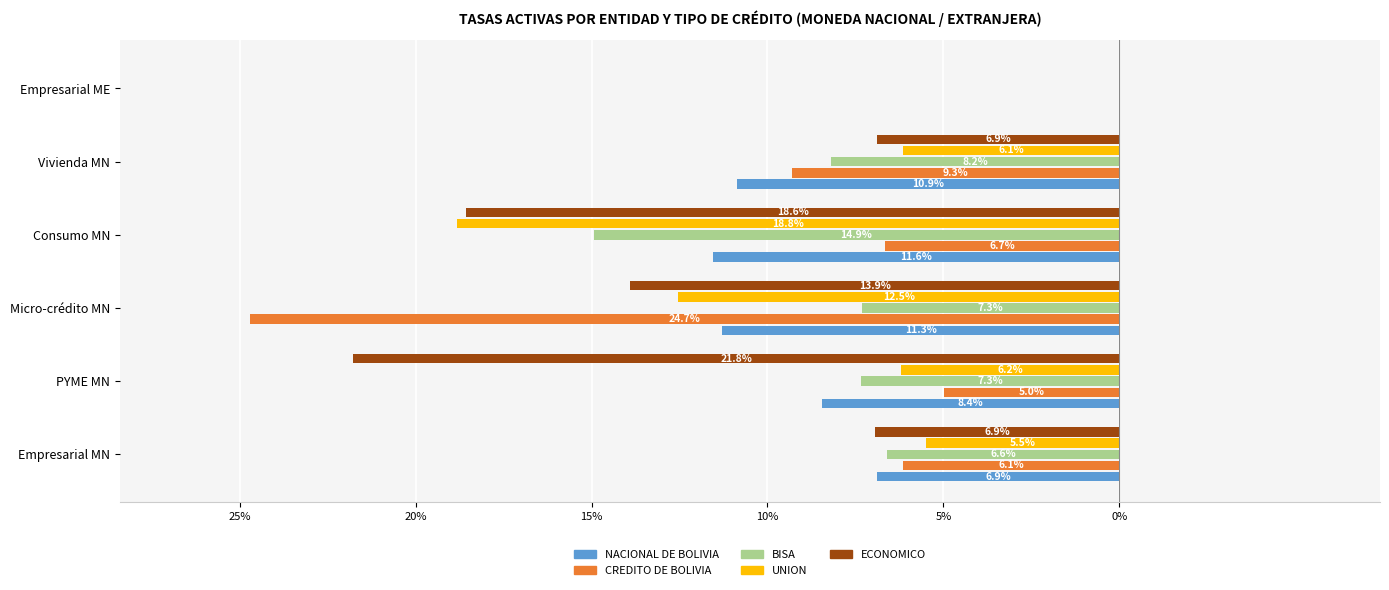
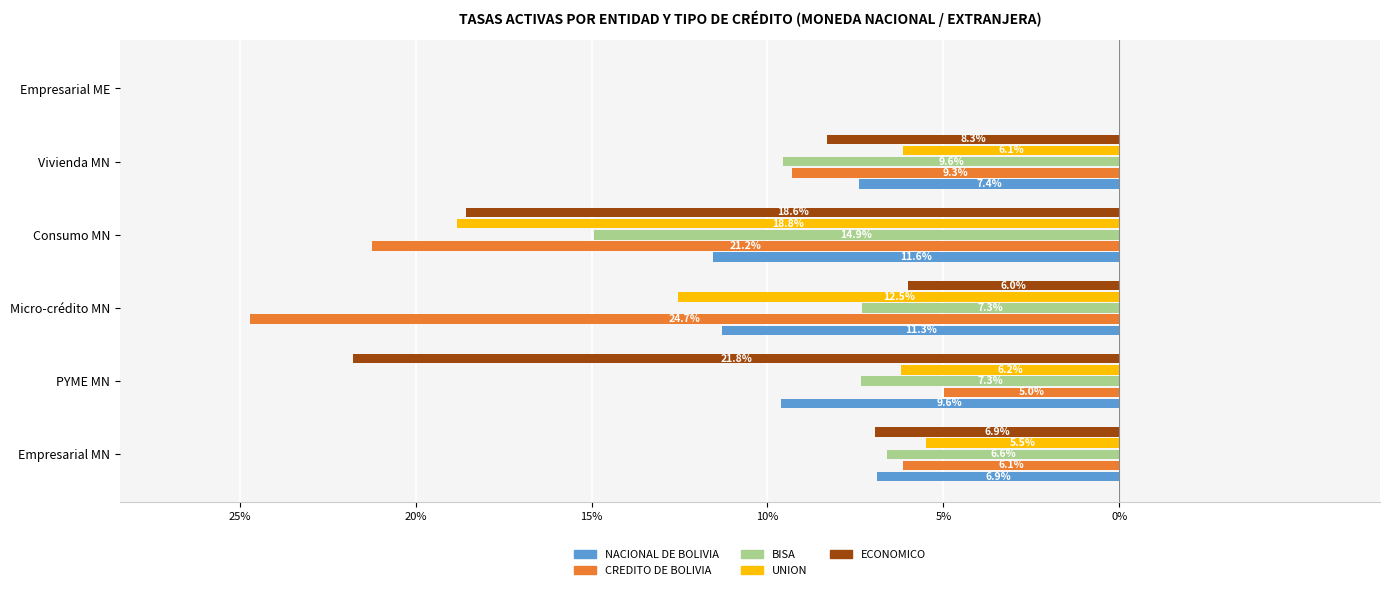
ECONOMICO, Vivienda MN: 6.9% -> 8.3%
BISA, Vivienda MN: 8.2% -> 9.6%
NACIONAL DE BOLIVIA, Vivienda MN: 10.9% -> 7.4%
CREDITO DE BOLIVIA, Consumo MN: 6.7% -> 21.2%
ECONOMICO, Micro-crédito MN: 13.9% -> 6.0%
NACIONAL DE BOLIVIA, PYME MN: 8.4% -> 9.6%
